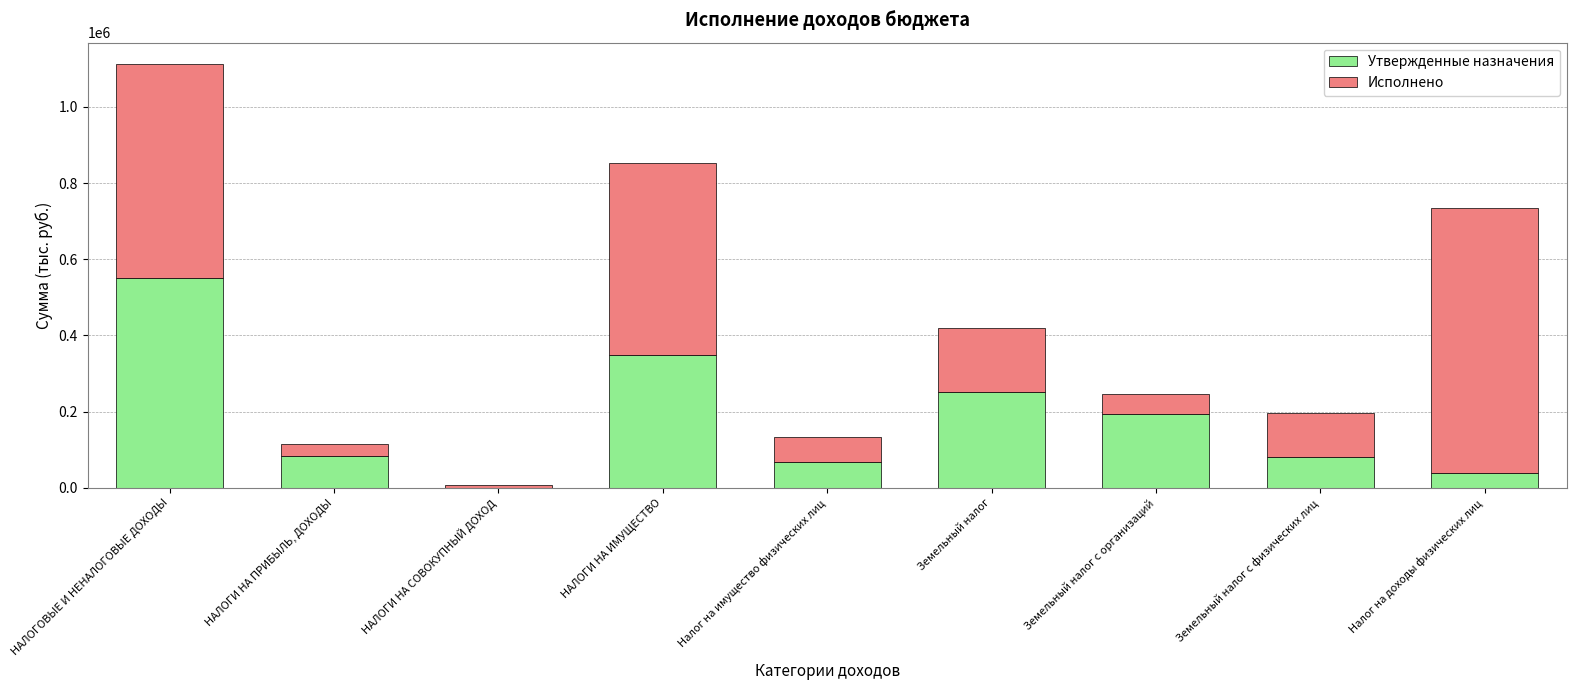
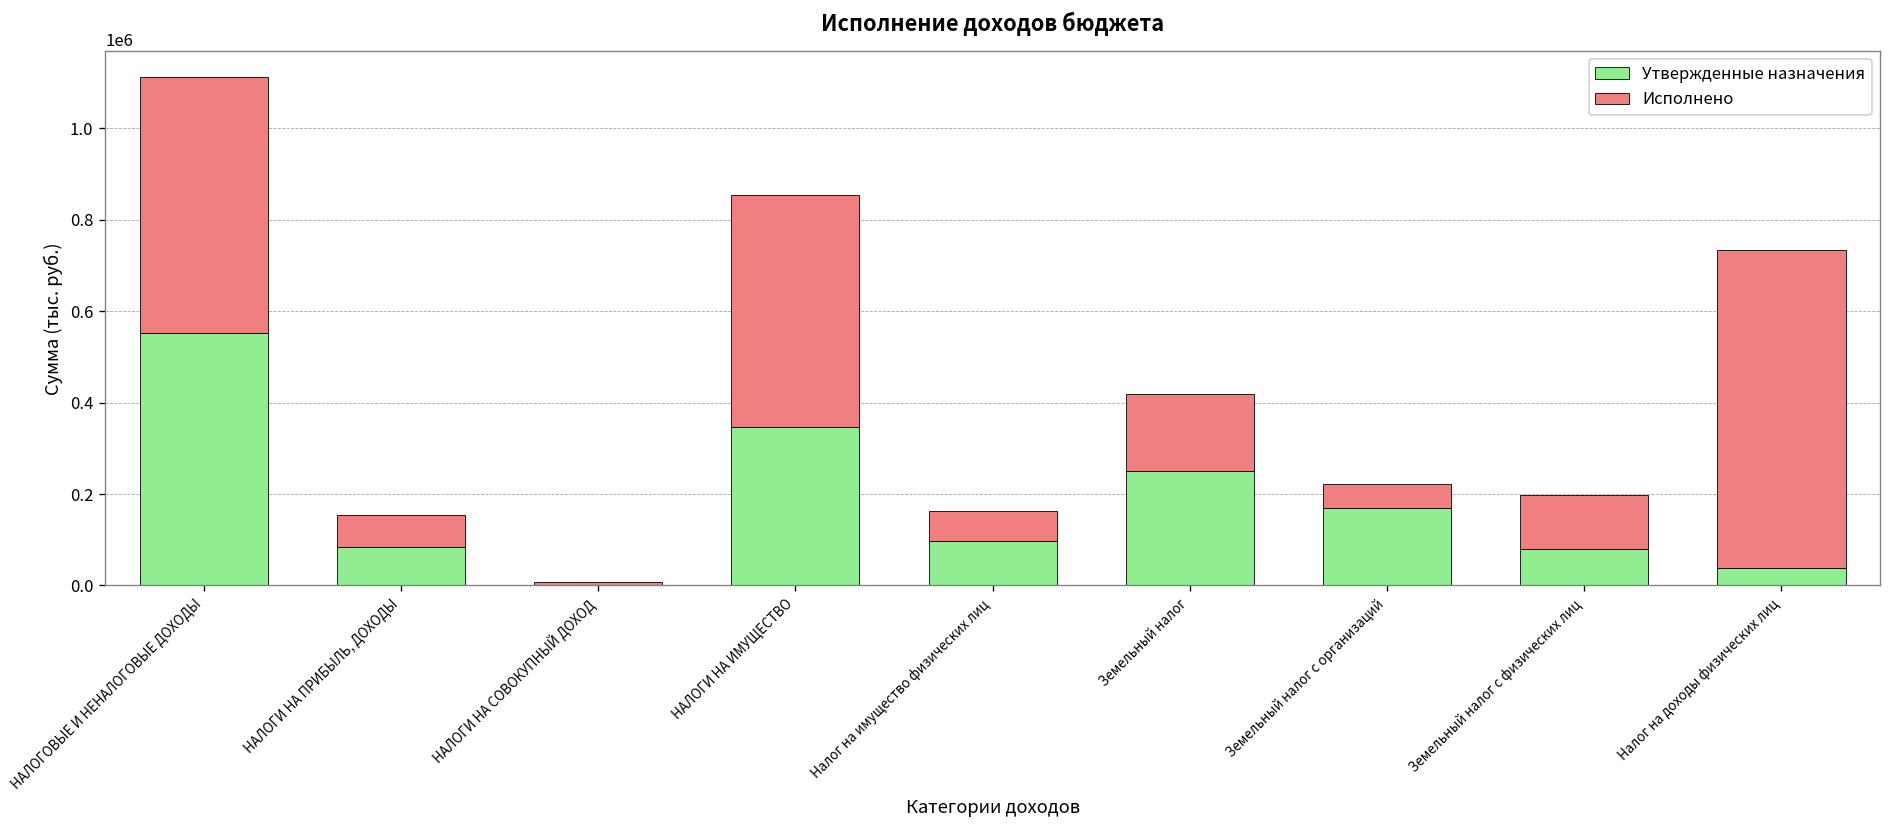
Исполнено, НАЛОГИ НА ПРИБЫЛЬ, ДОХОДЫ: 30000 -> 70000
Утвержденные назначения, Налог на имущество физических лиц: 70000 -> 100000
Утвержденные назначения, Земельный налог с организаций: 190000 -> 170000
